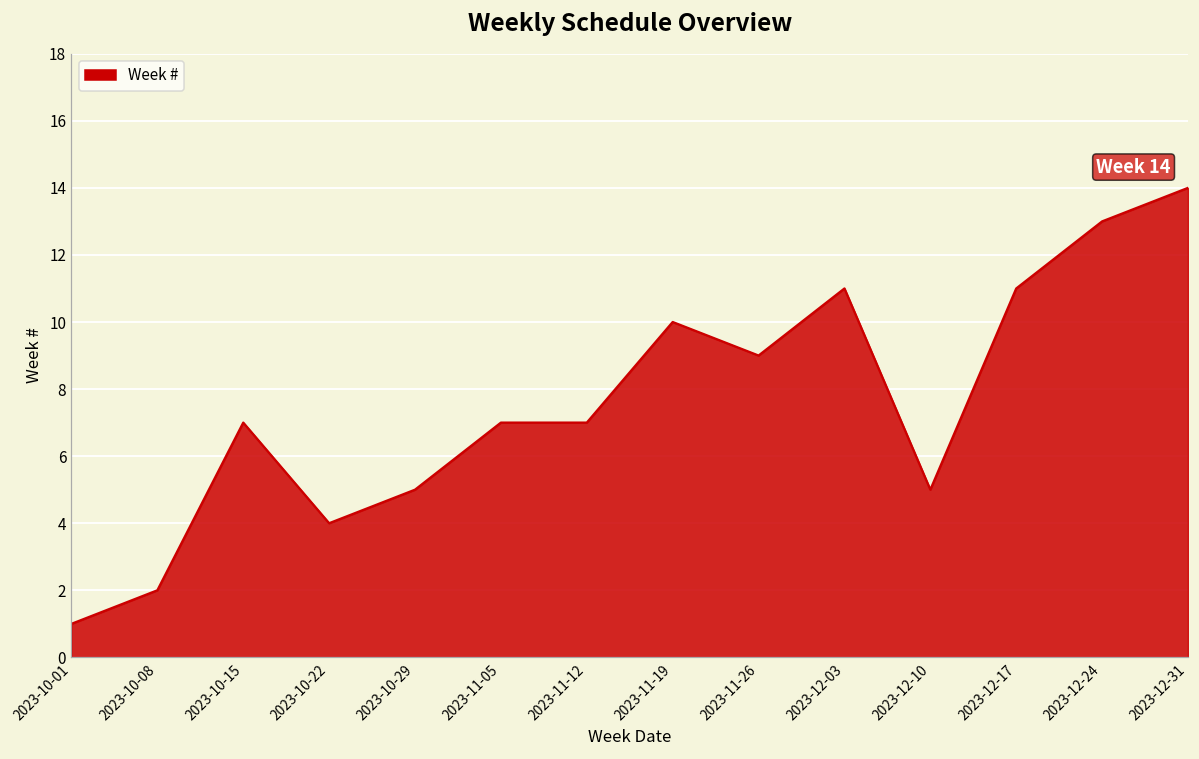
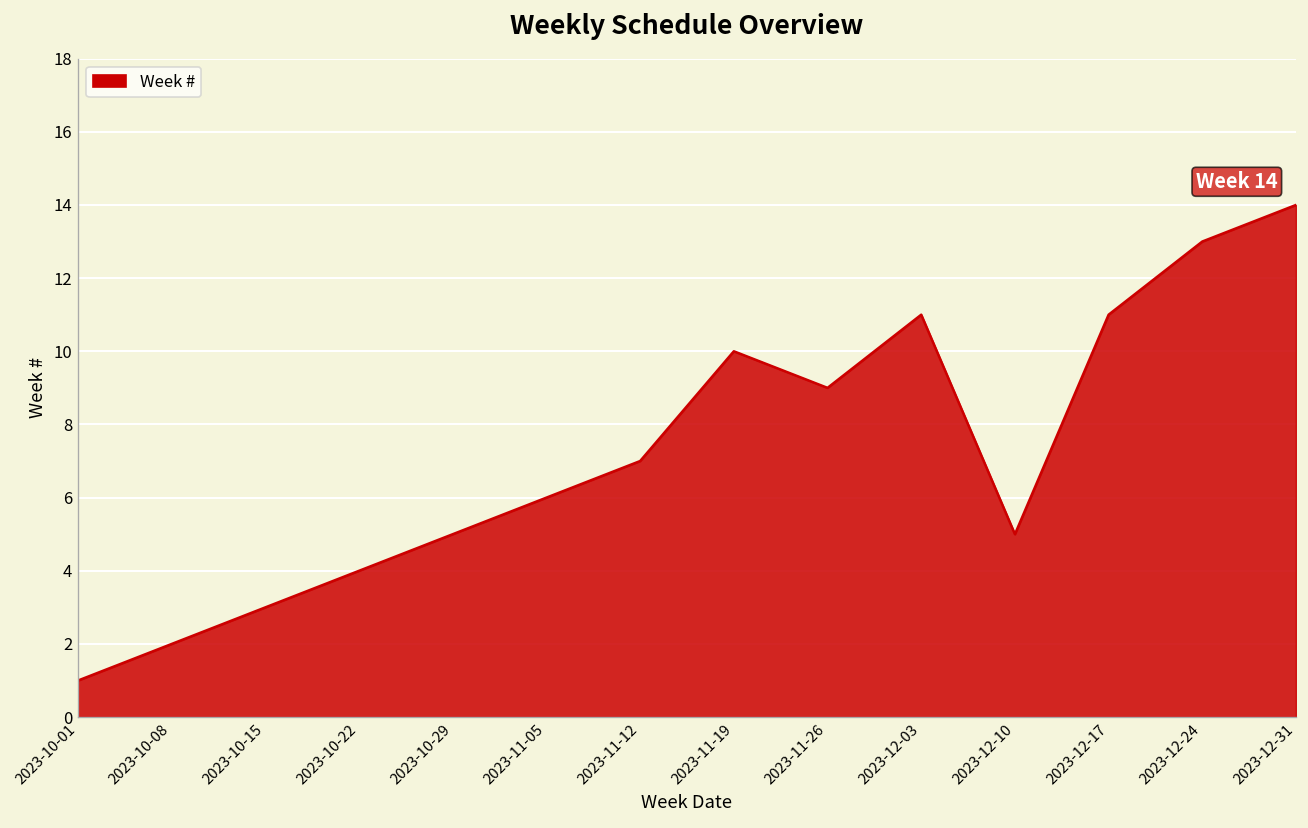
2023-10-15: 7 -> 3
2023-11-05: 7 -> 6
